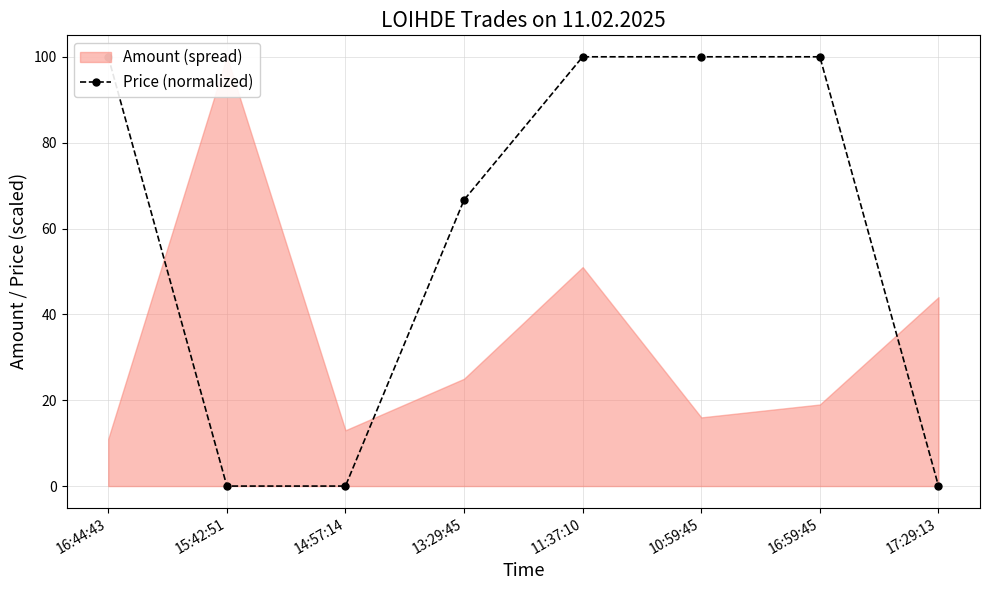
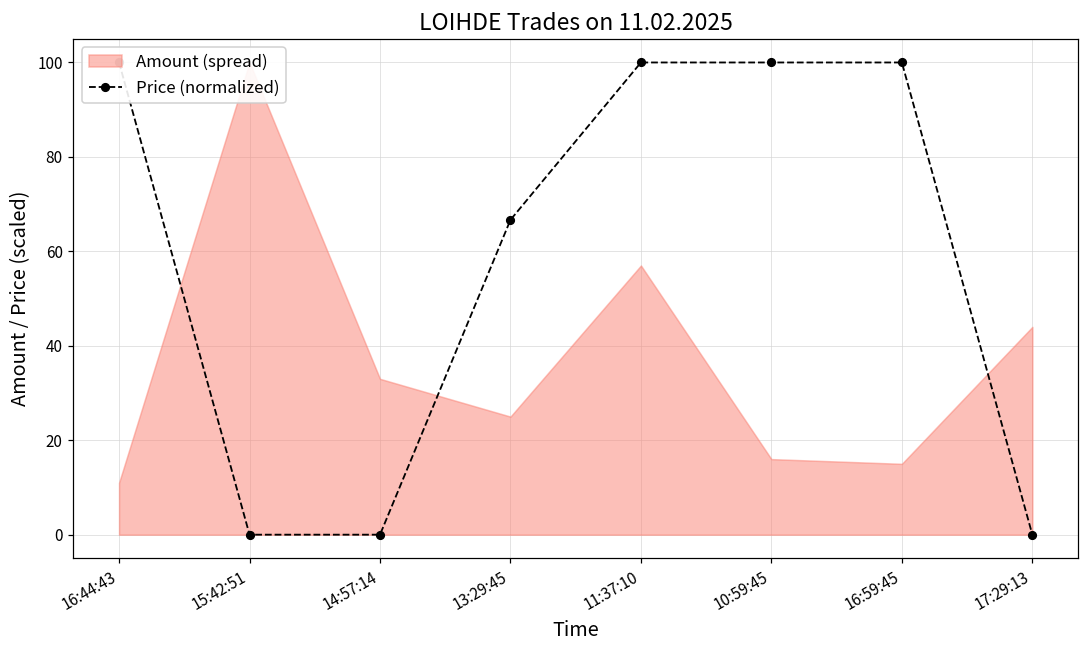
Amount (spread), 14:57:14: 13 -> 33
Amount (spread), 11:37:10: 51 -> 57
Amount (spread), 16:59:45: 19 -> 15
